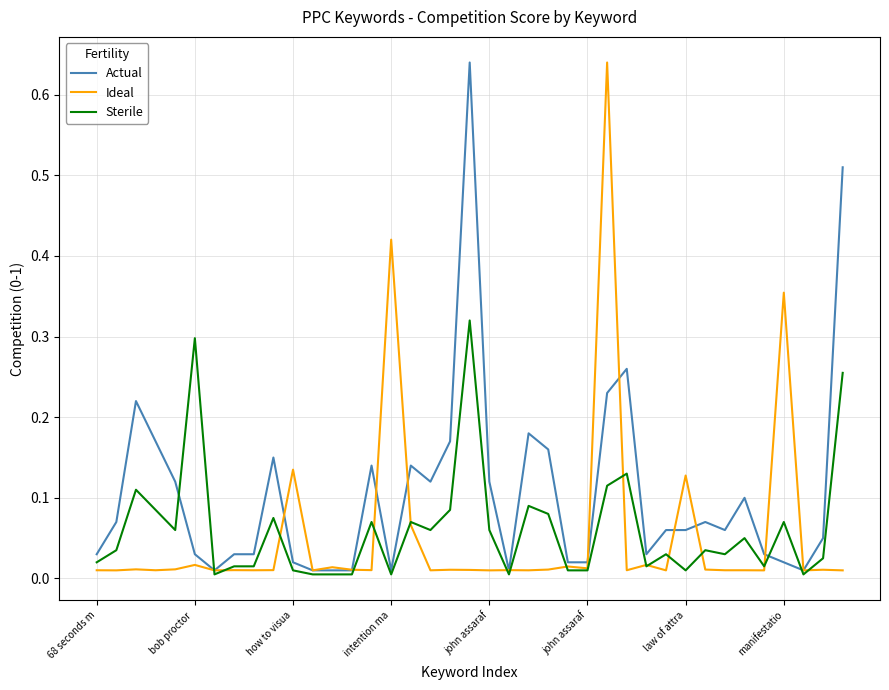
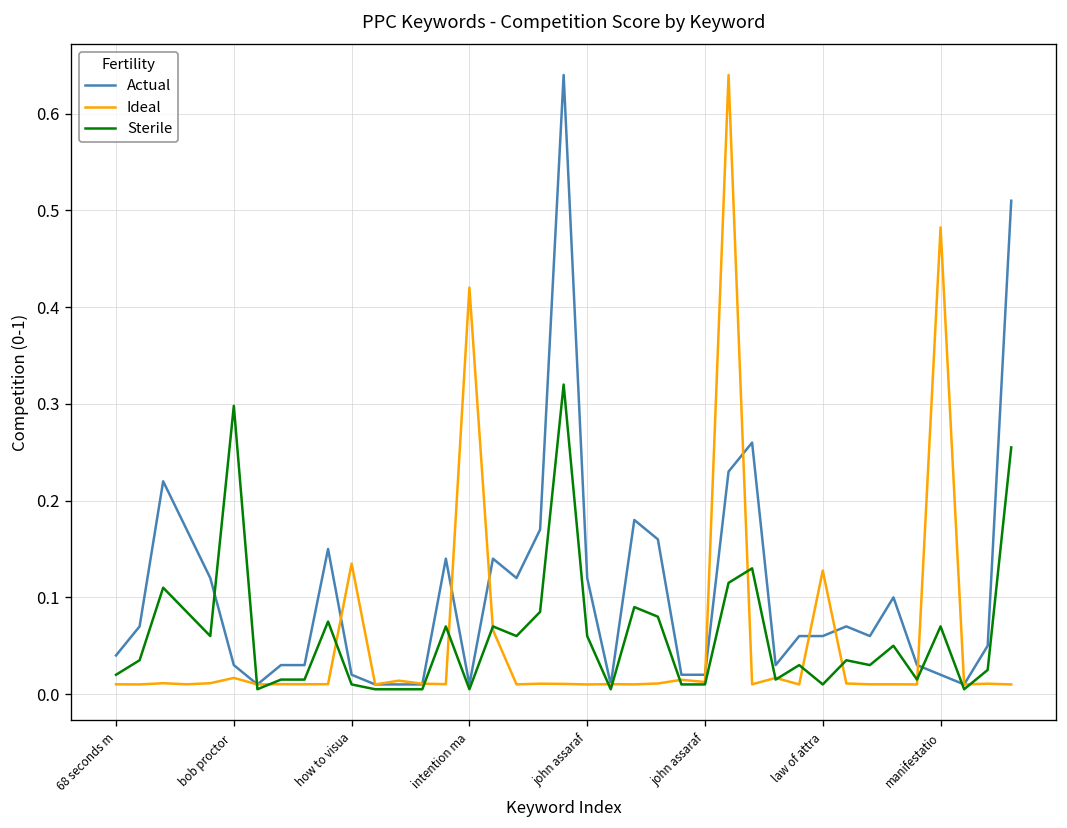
Actual, 68 seconds m: 0.03 -> 0.04
Ideal, manifestatio: 0.35 -> 0.48
